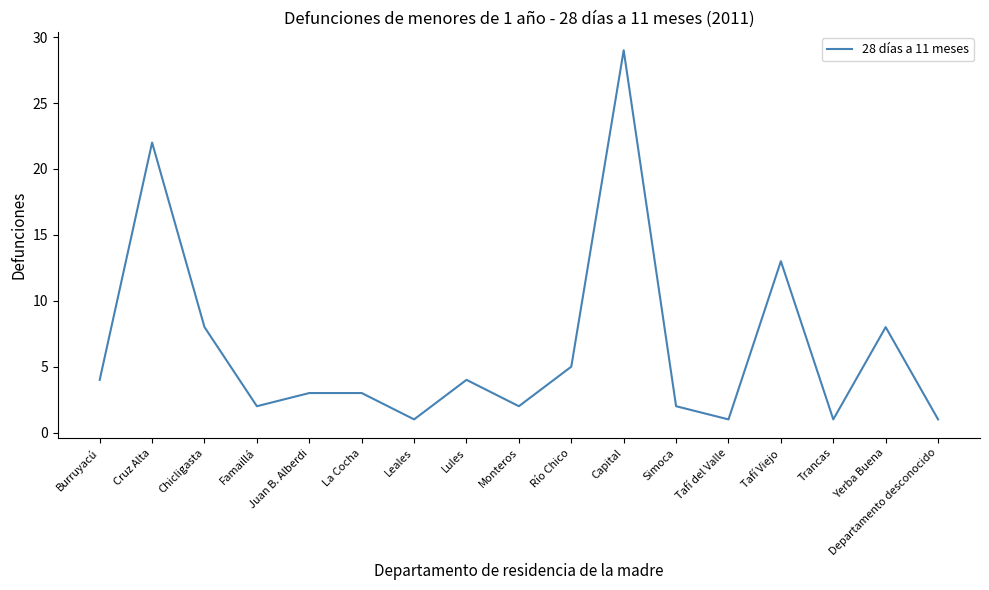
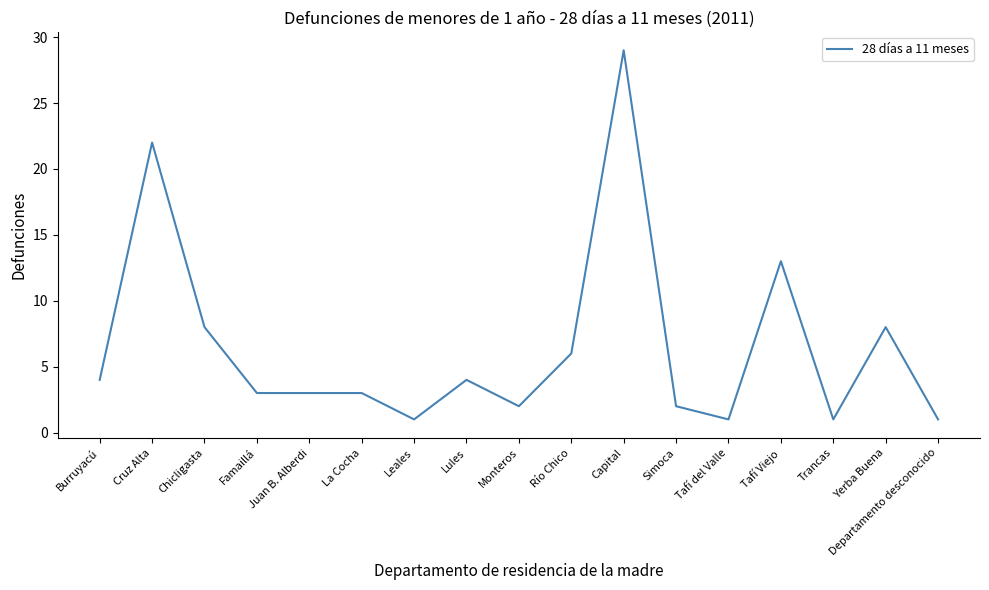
Famaillá: 2 -> 3
Río Chico: 5 -> 6
